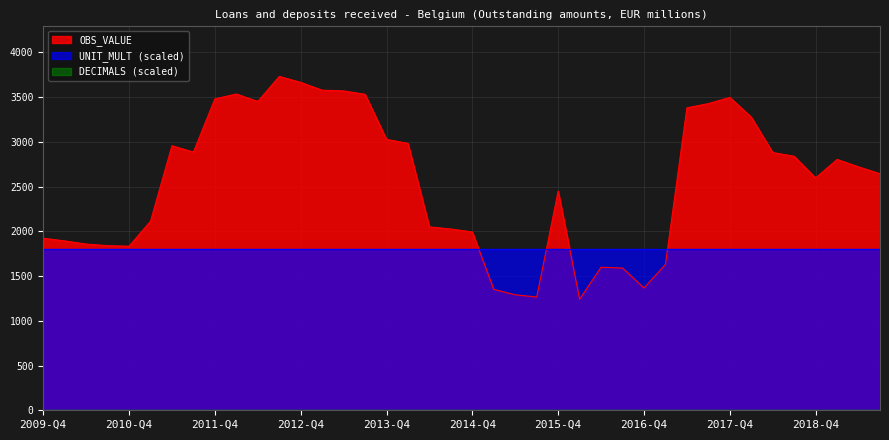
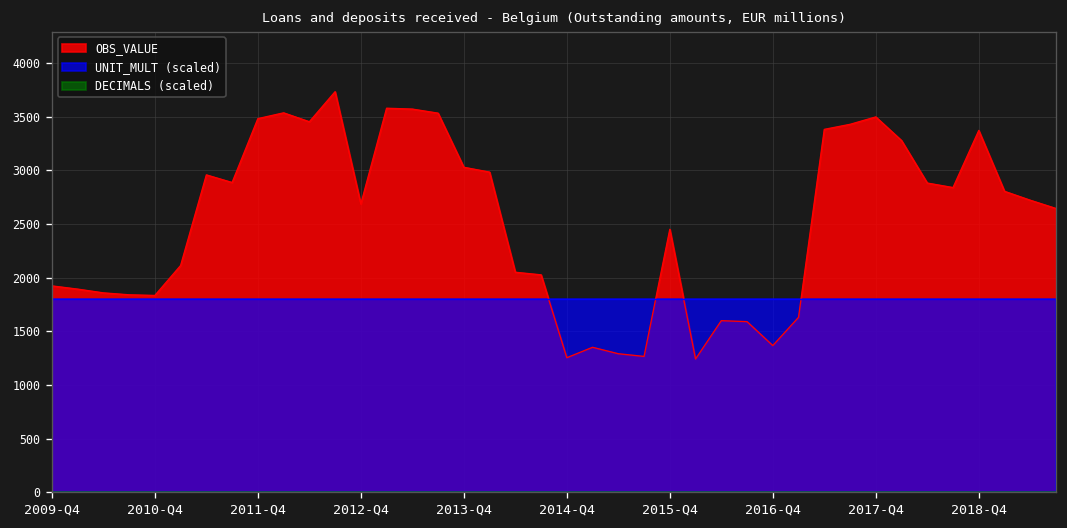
OBS_VALUE, 2012-Q4: 3700 -> 2700
OBS_VALUE, 2014-Q4: 2000 -> 1300
OBS_VALUE, 2018-Q4: 2600 -> 3400
